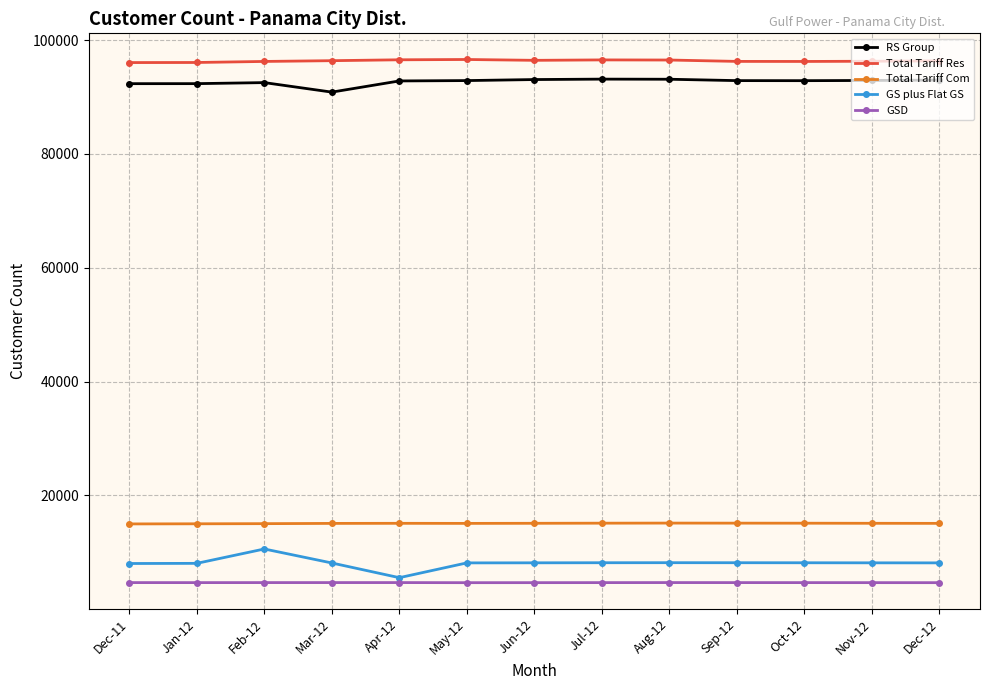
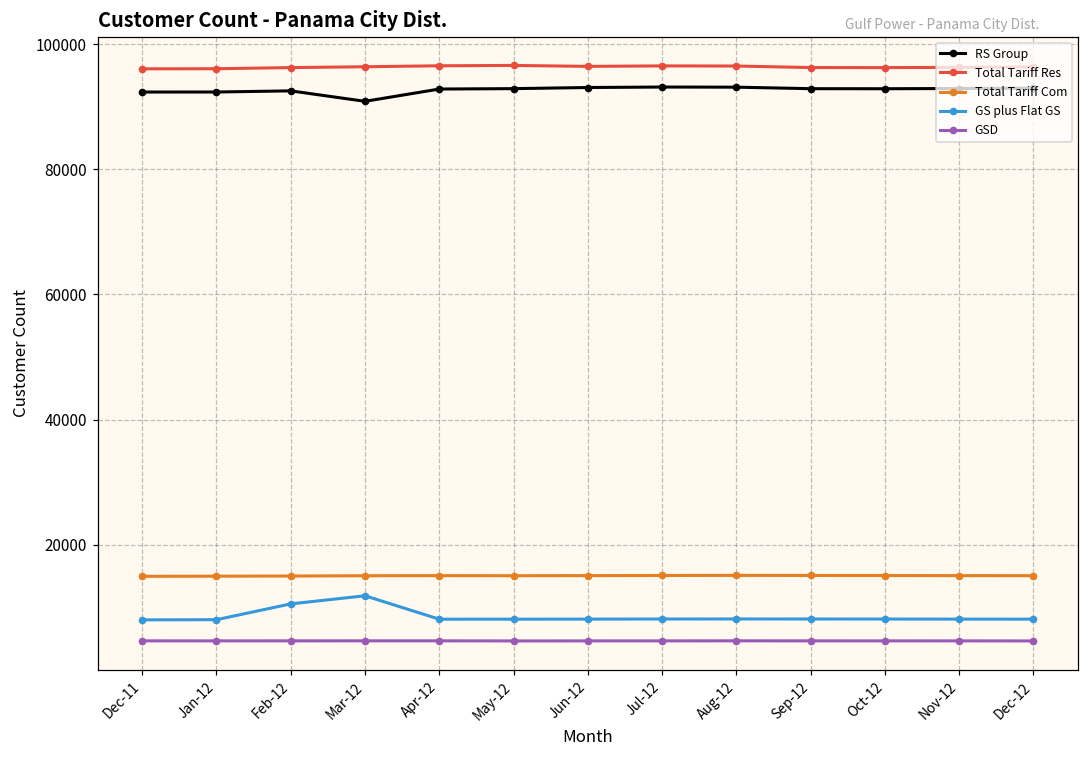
GS plus Flat GS, Mar-12: 8000 -> 12000
GS plus Flat GS, Apr-12: 6000 -> 8000
